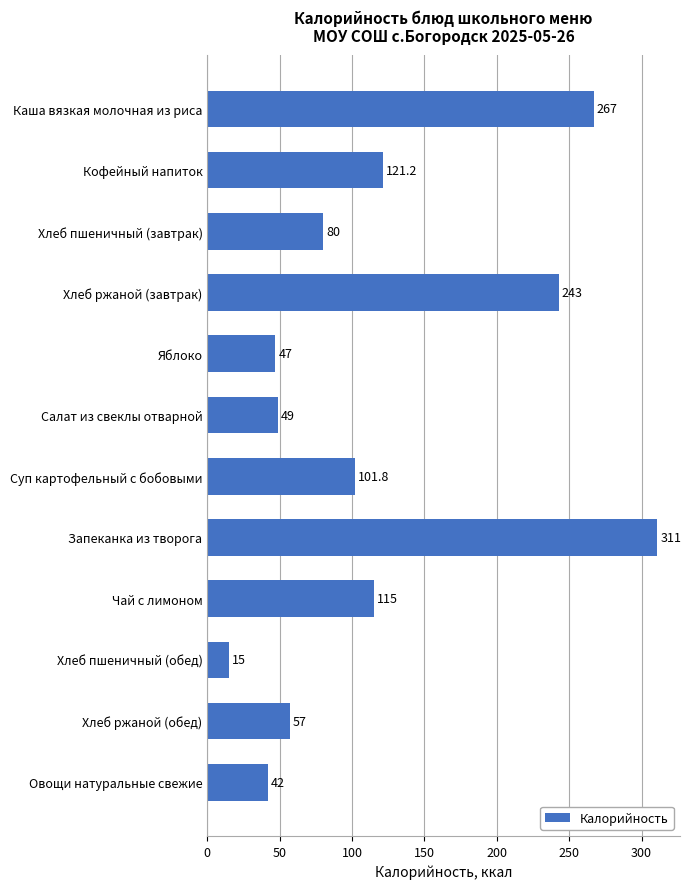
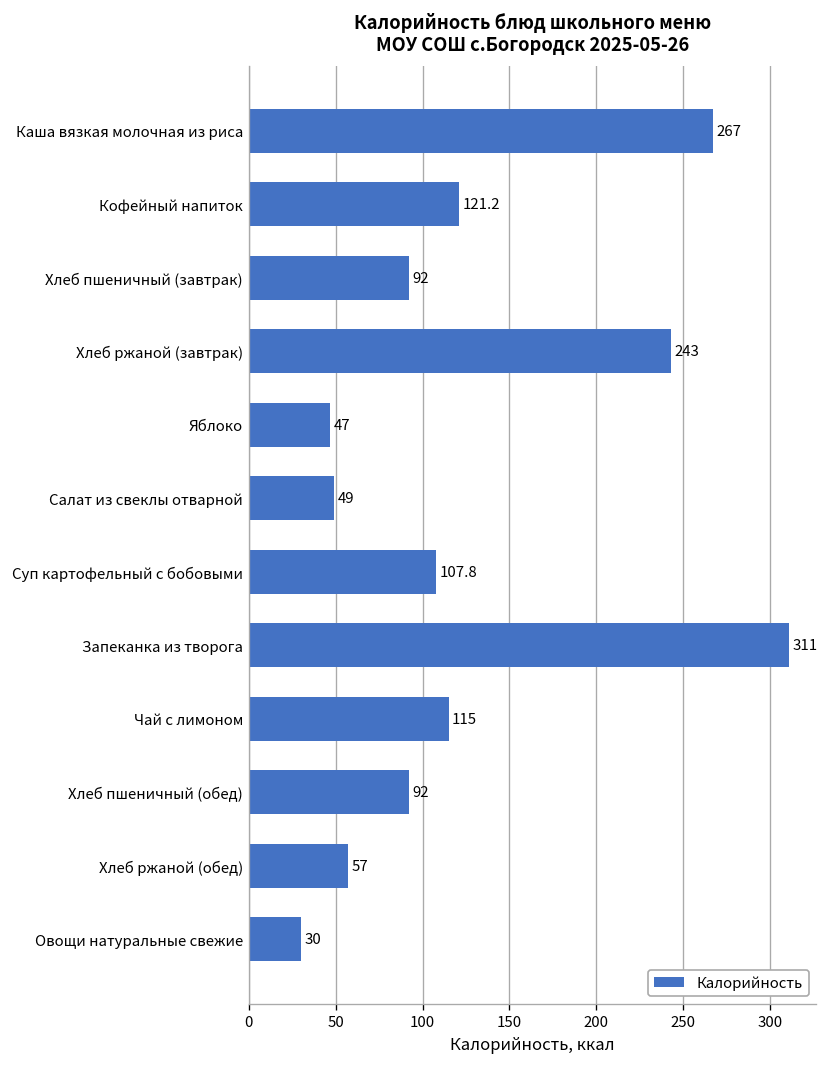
Хлеб пшеничный (завтрак): 80 -> 92
Суп картофельный с бобовыми: 101.8 -> 107.8
Хлеб пшеничный (обед): 15 -> 92
Овощи натуральные свежие: 42 -> 30
